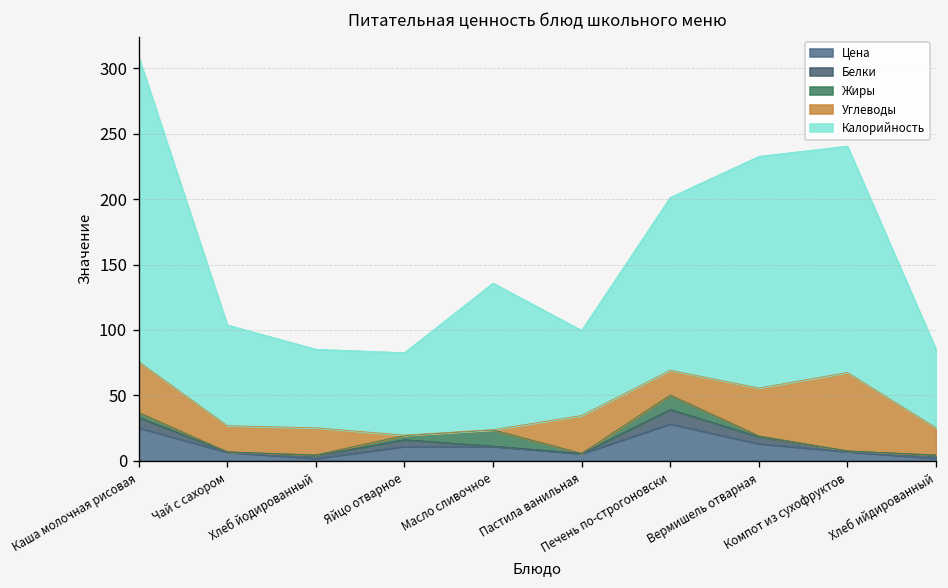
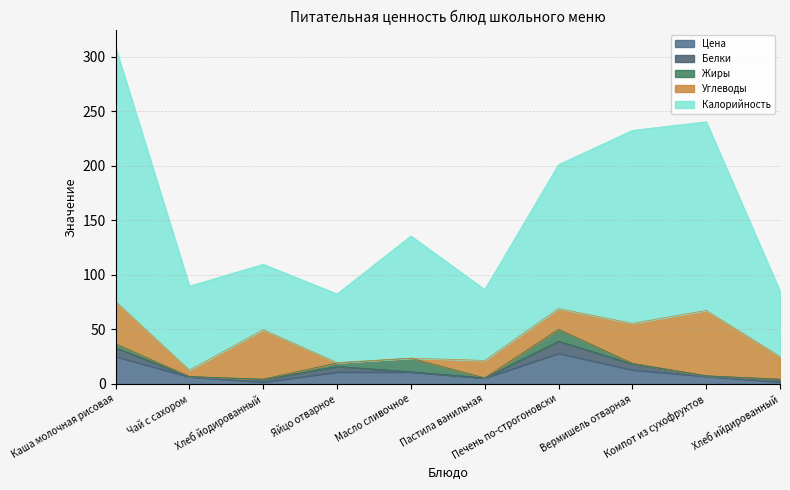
Углеводы, Чай с сахором: 20 -> 6
Углеводы, Хлеб йодированный: 21 -> 45
Углеводы, Пастила ванильная: 29 -> 16
